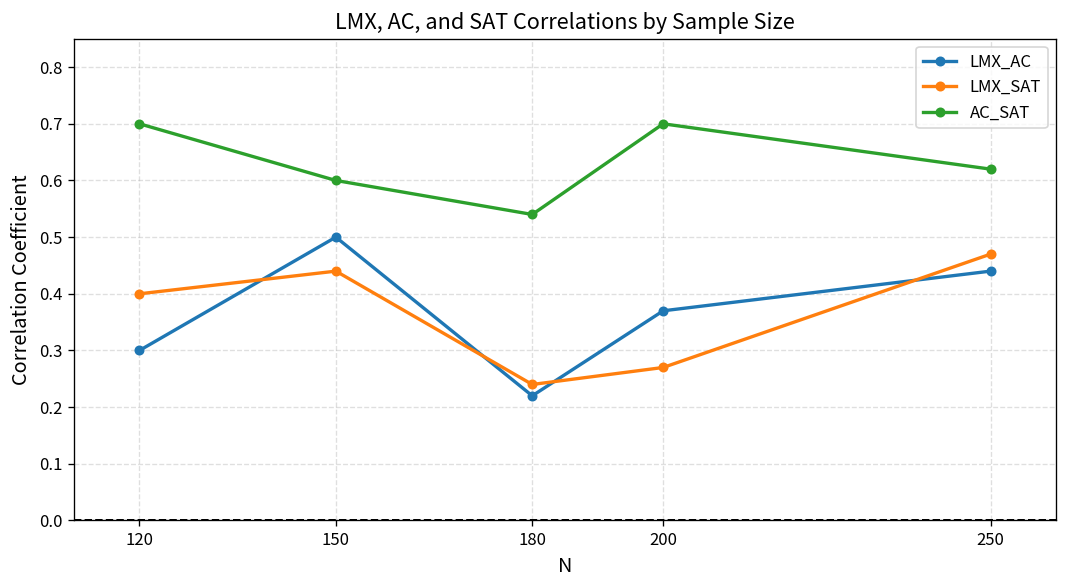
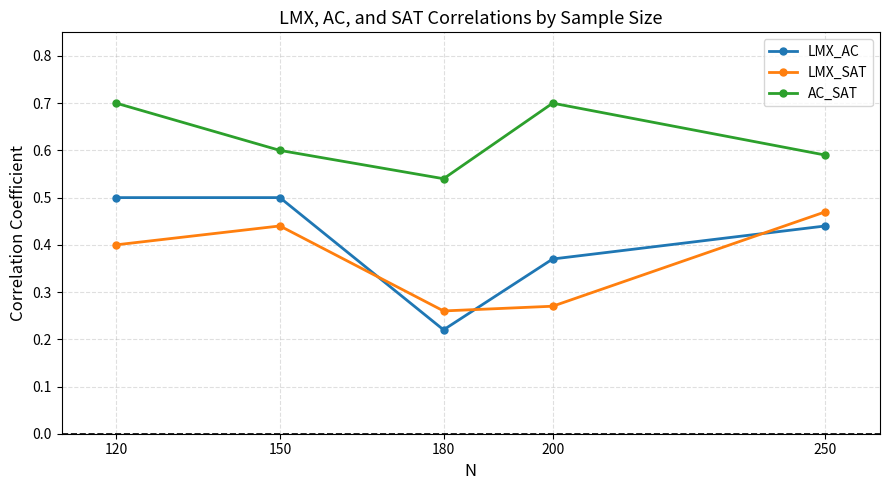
LMX_AC, 120: 0.3 -> 0.5
LMX_SAT, 180: 0.24 -> 0.26
AC_SAT, 250: 0.62 -> 0.59
